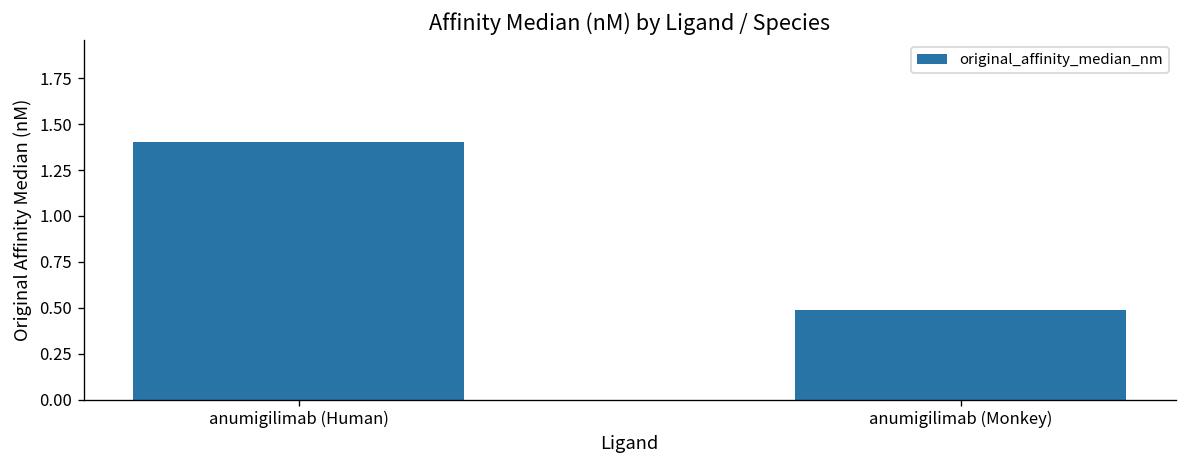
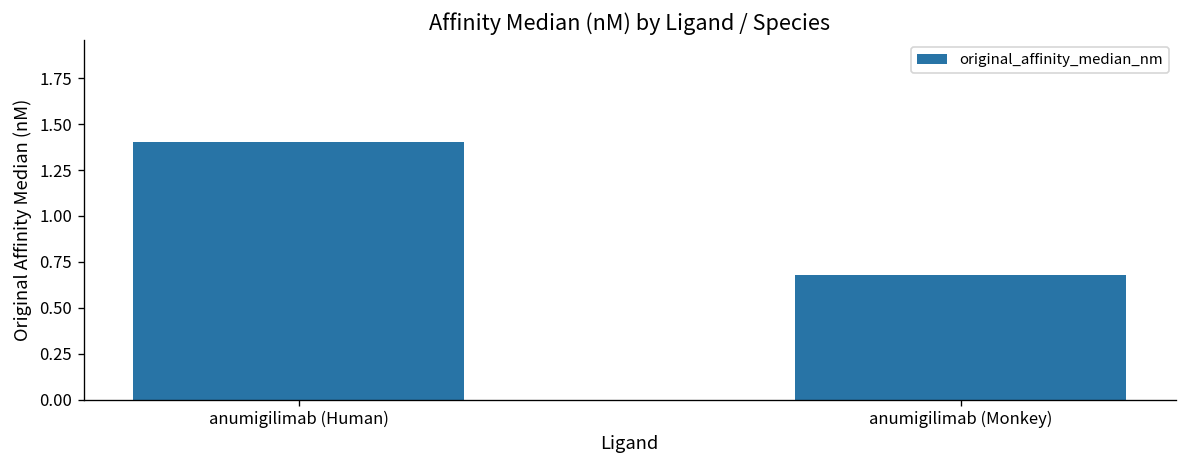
anumigilimab (Monkey): 0.49 -> 0.68
